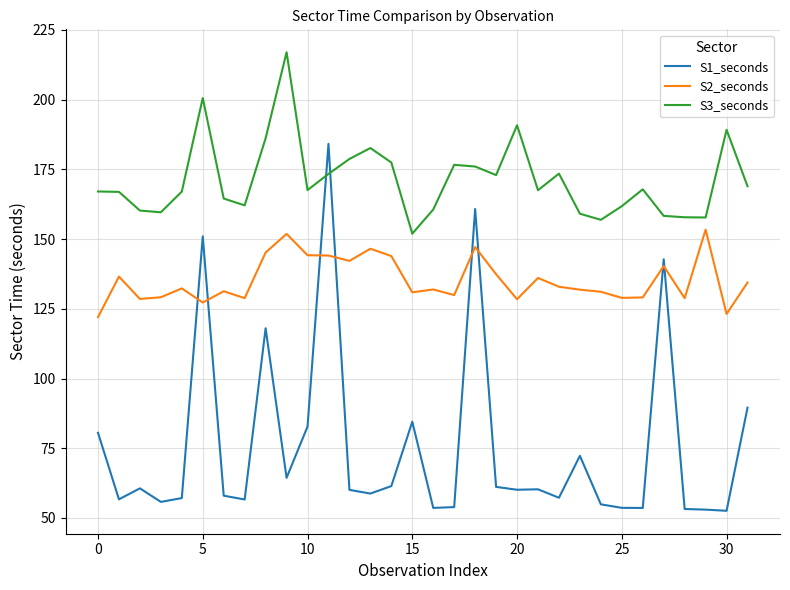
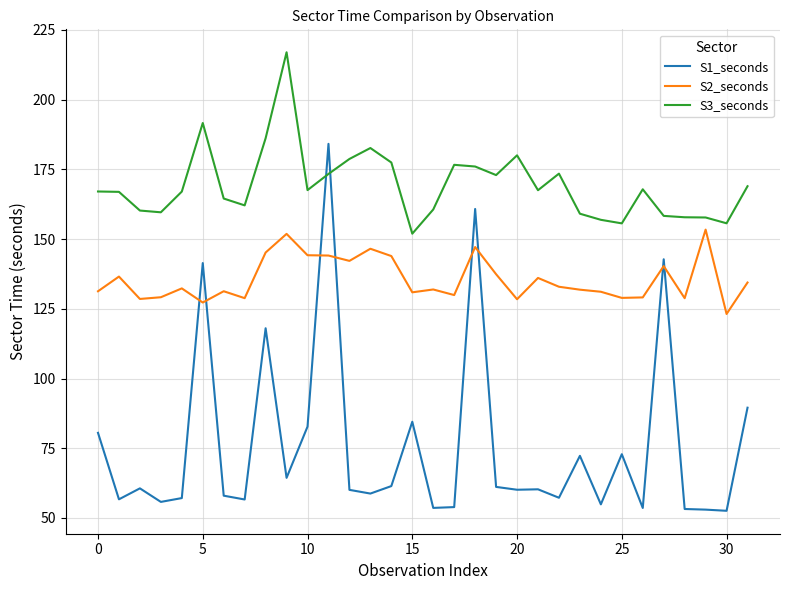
S2_seconds, 0: 122 -> 131
S1_seconds, 5: 151 -> 141
S3_seconds, 5: 201 -> 192
S3_seconds, 20: 191 -> 180
S1_seconds, 25: 54 -> 73
S3_seconds, 25: 162 -> 156
S3_seconds, 30: 189 -> 156
